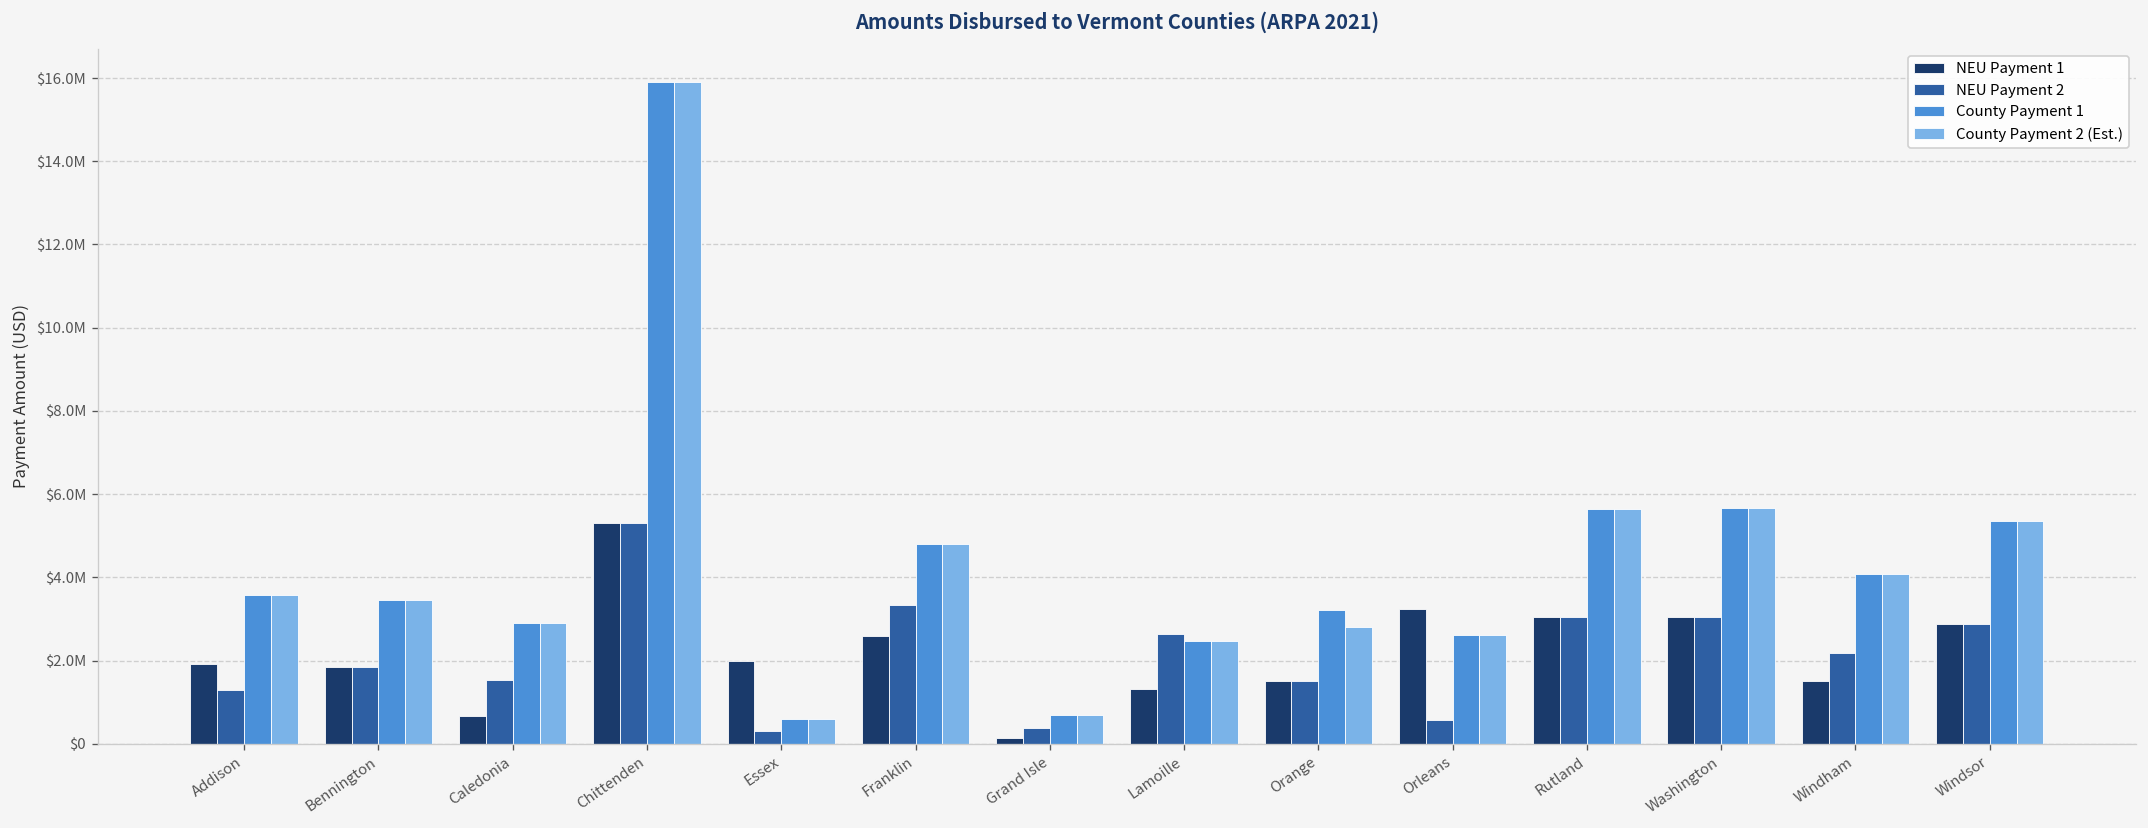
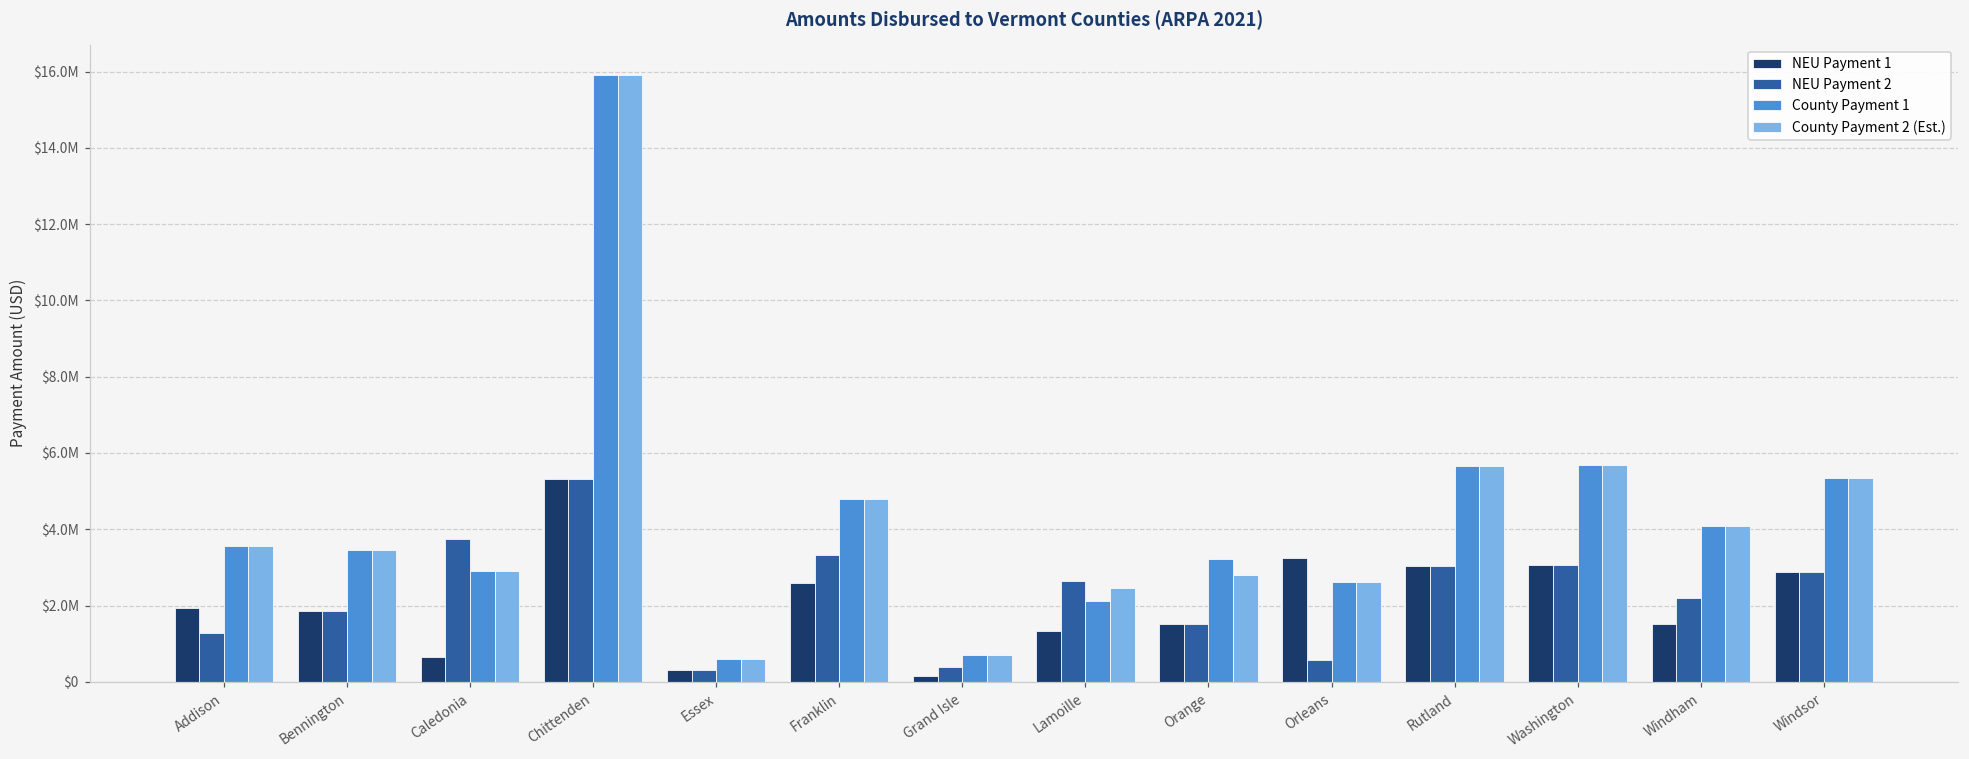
NEU Payment 2, Caledonia: $1500000 -> $3700000
NEU Payment 1, Essex: $2000000 -> $300000
County Payment 1, Lamoille: $2500000 -> $2100000
